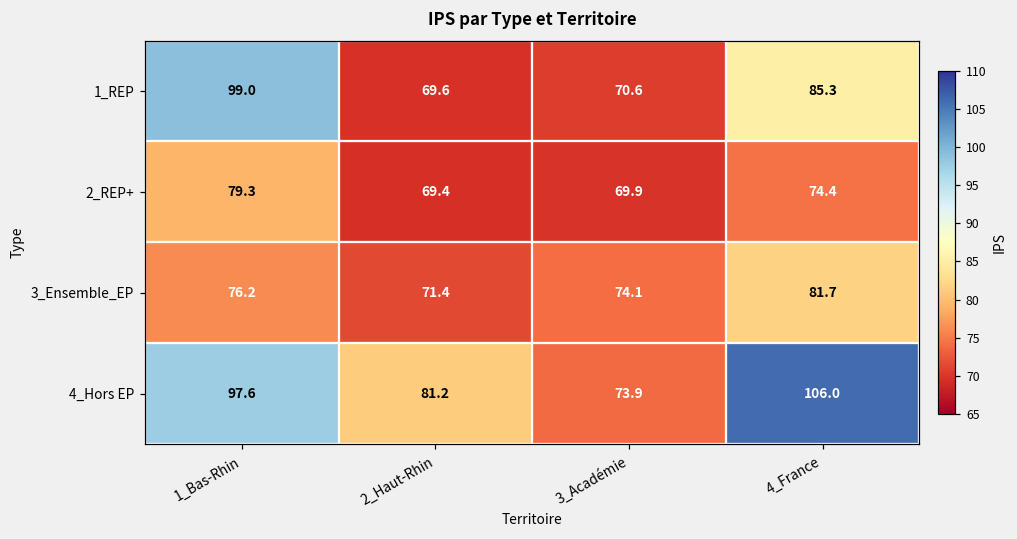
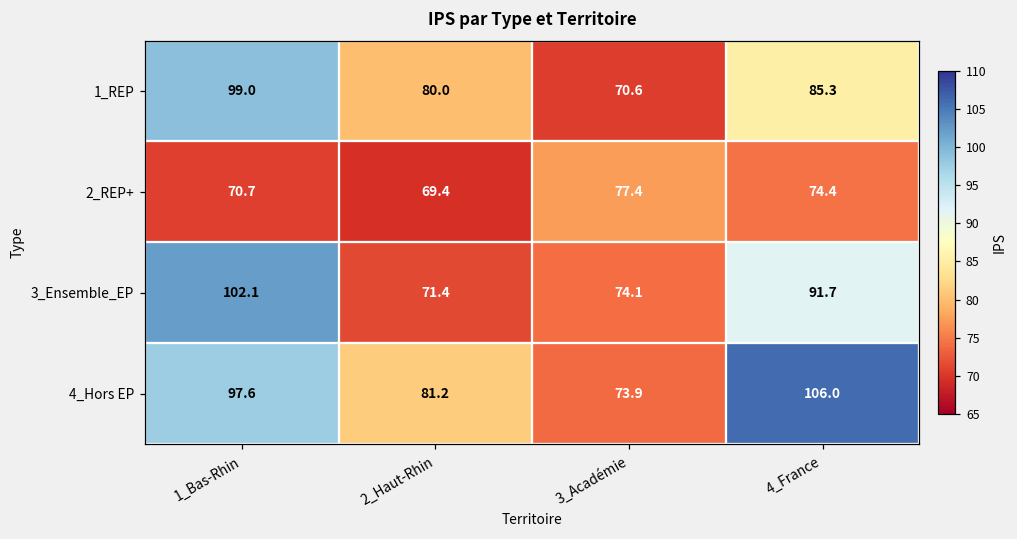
1_REP, 2_Haut-Rhin: 69.6 -> 80.0
2_REP+, 1_Bas-Rhin: 79.3 -> 70.7
2_REP+, 3_Académie: 69.9 -> 77.4
3_Ensemble_EP, 1_Bas-Rhin: 76.2 -> 102.1
3_Ensemble_EP, 4_France: 81.7 -> 91.7
